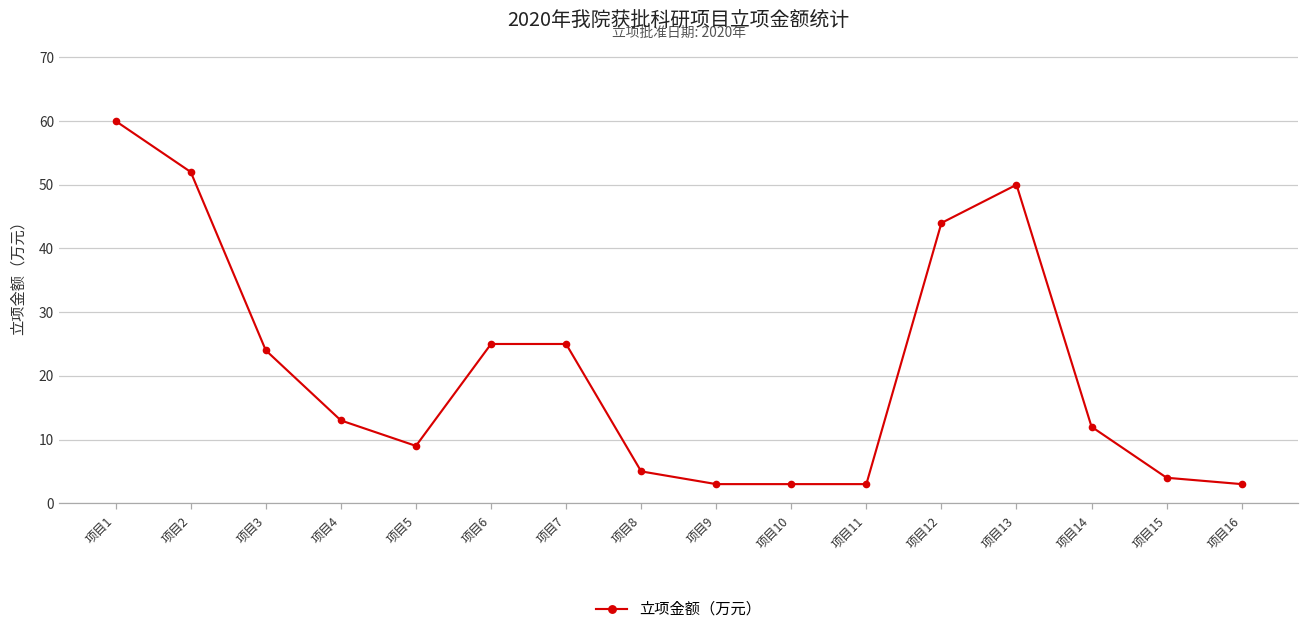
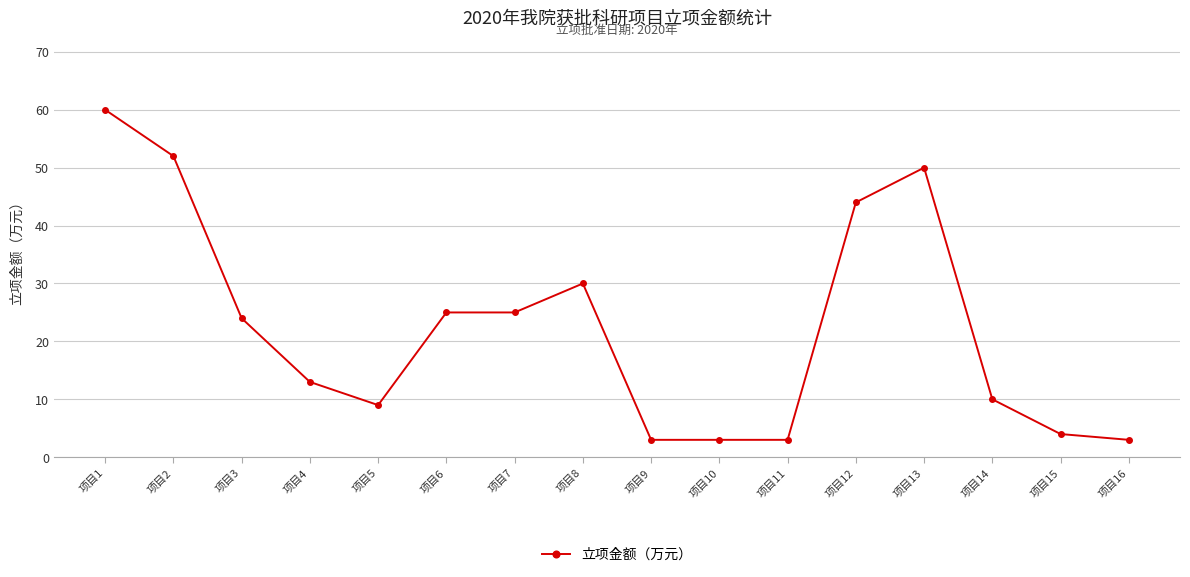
项目8: 5 -> 30
项目14: 12 -> 10
